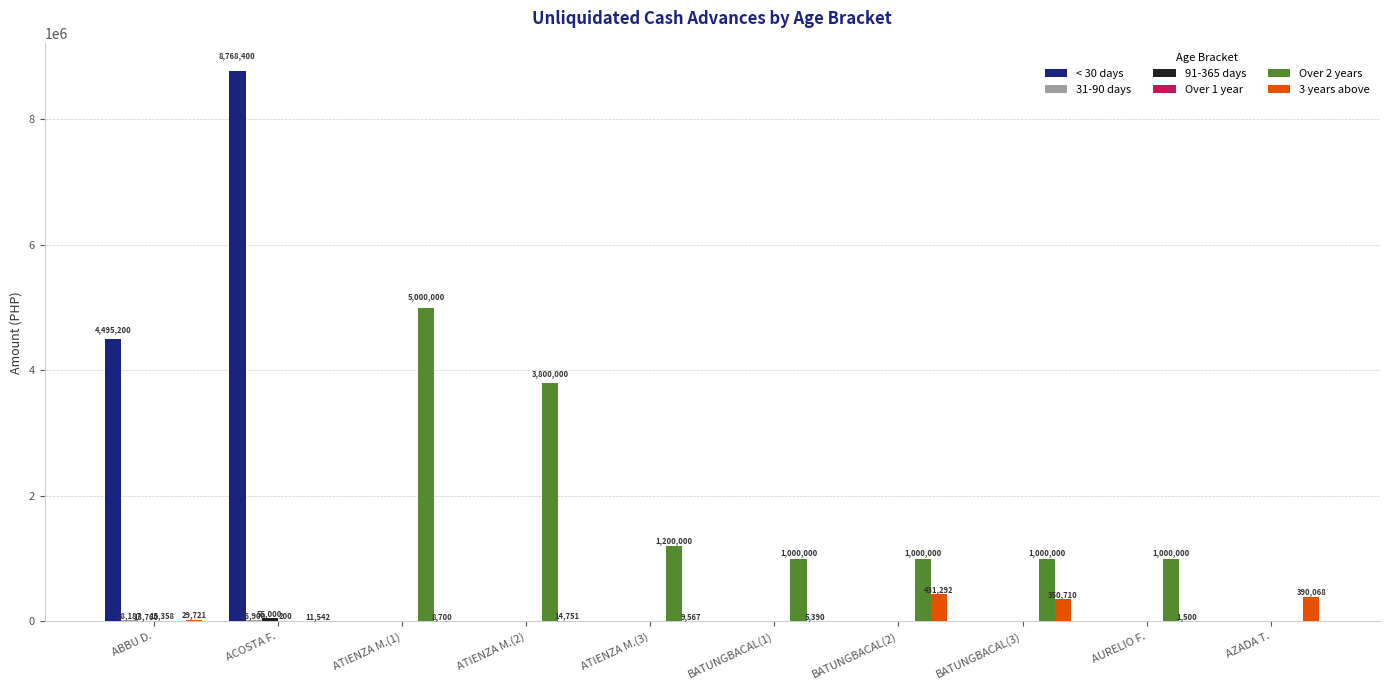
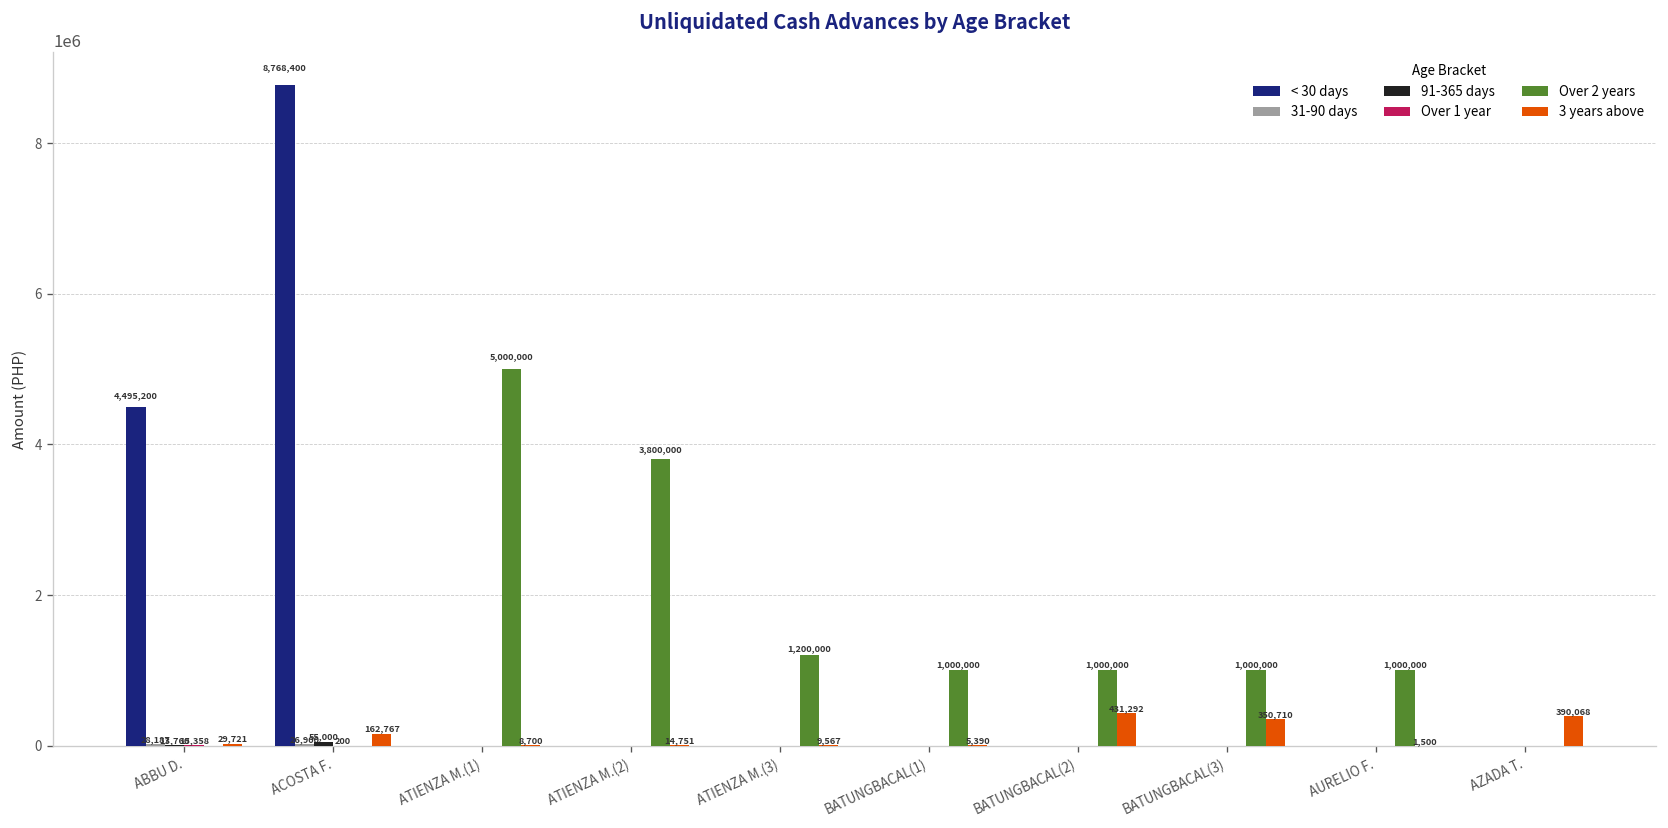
3 years above, ACOSTA F.: 11,542 -> 162,767
